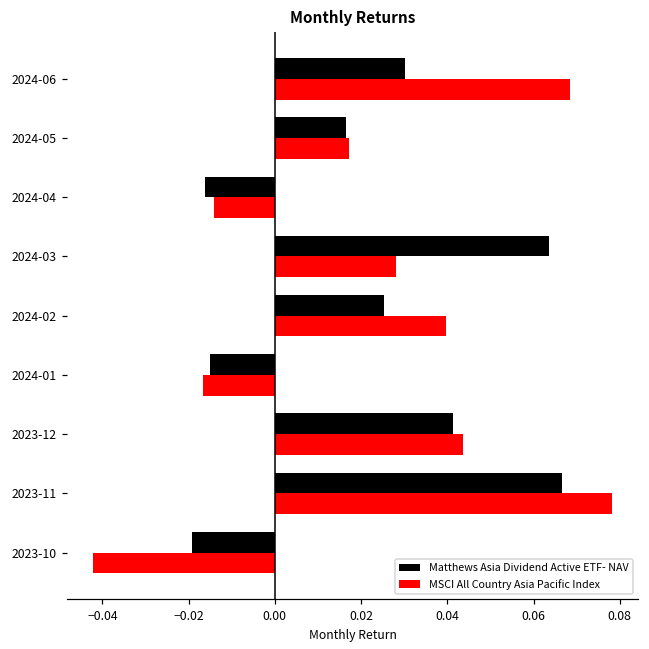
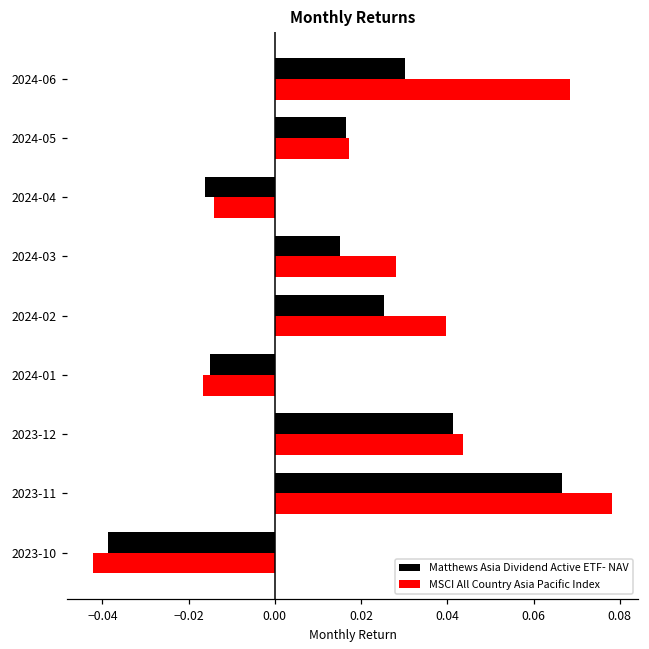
Matthews Asia Dividend Active ETF- NAV, 2024-03: 0.064 -> 0.015
Matthews Asia Dividend Active ETF- NAV, 2023-10: -0.019 -> -0.039
